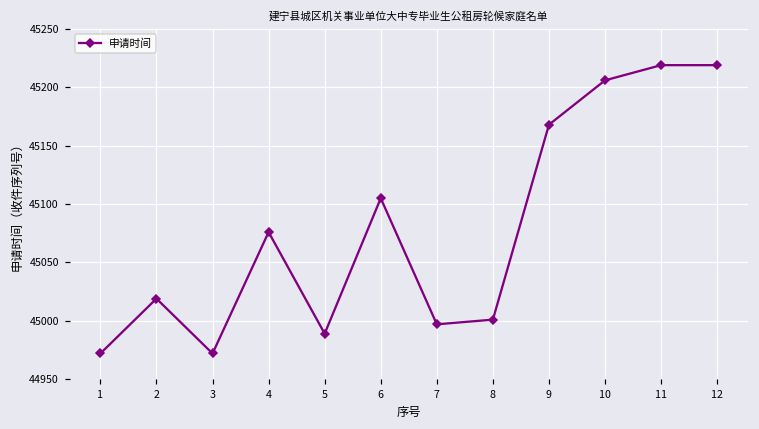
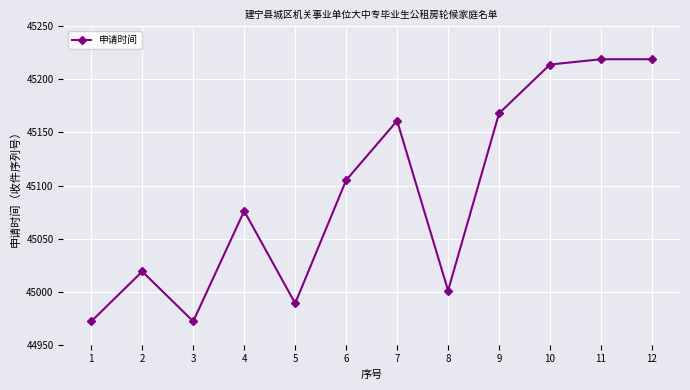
7: 44997 -> 45161
10: 45206 -> 45214
